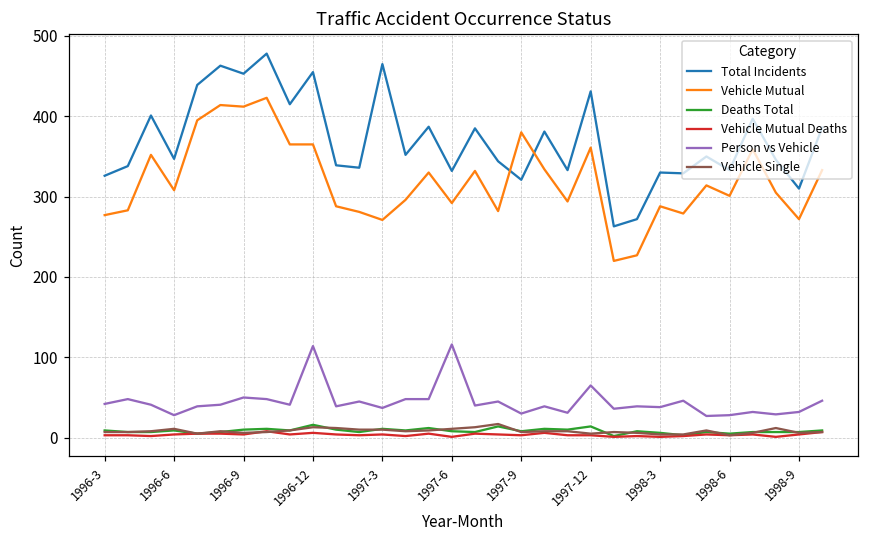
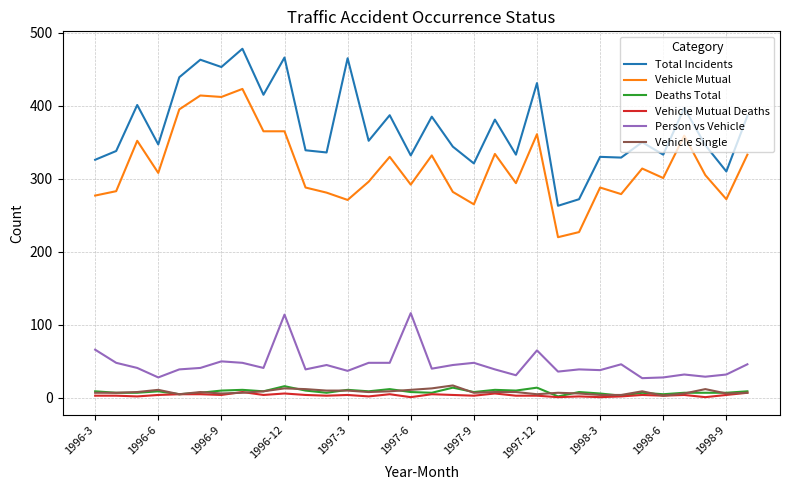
Person vs Vehicle, 1996-3: 40 -> 70
Total Incidents, 1996-12: 460 -> 470
Vehicle Mutual, 1997-9: 380 -> 270
Person vs Vehicle, 1997-9: 30 -> 50
